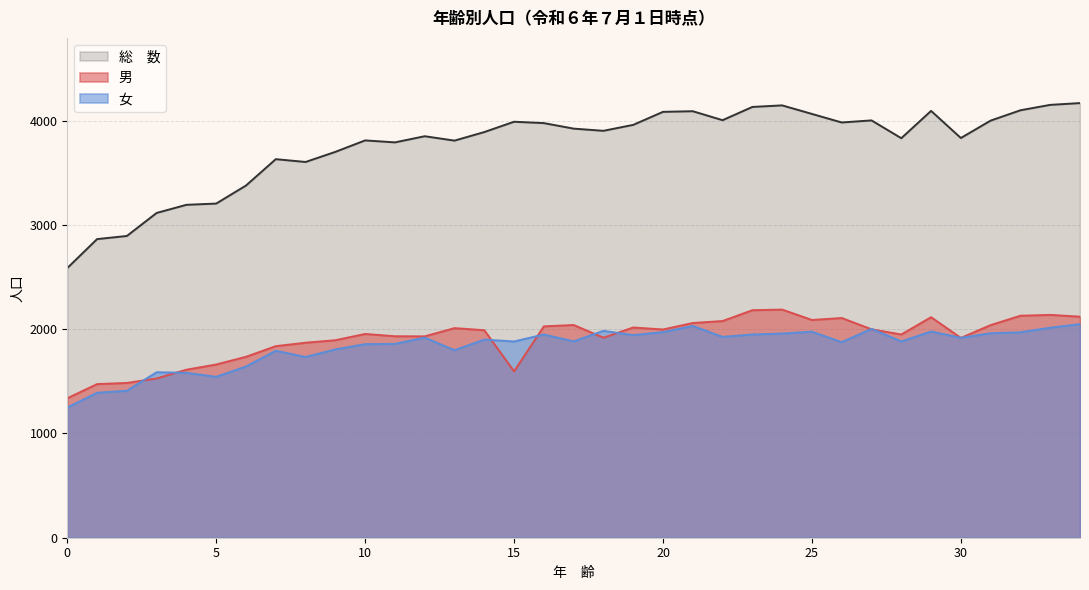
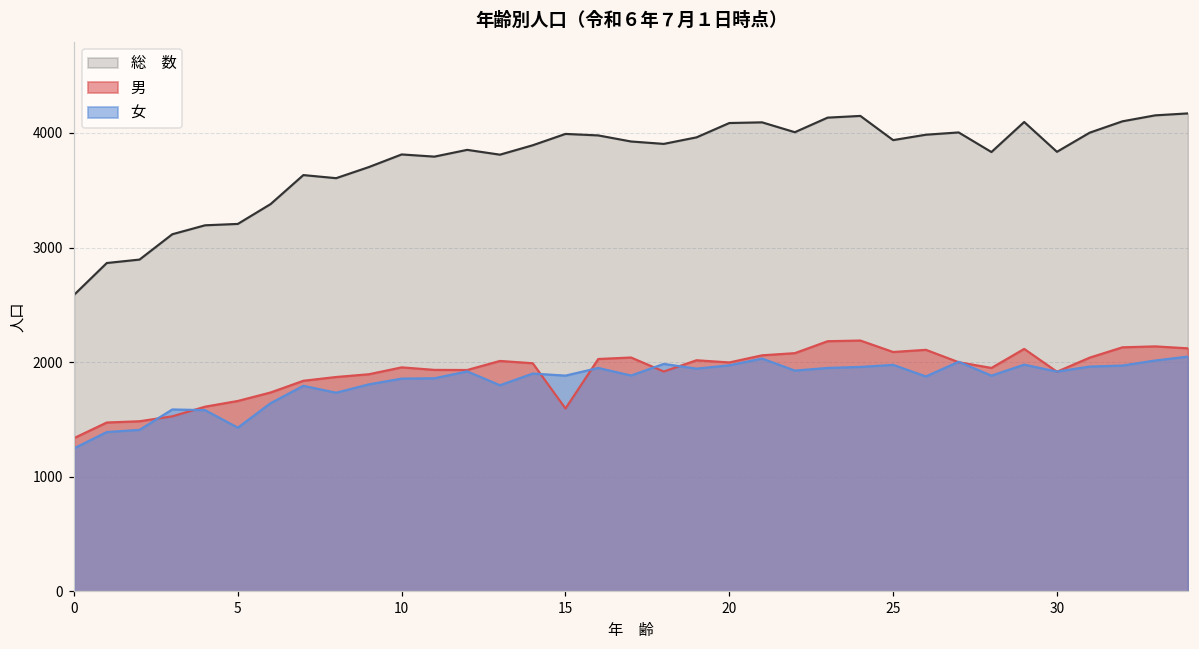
女, 5: 1540 -> 1430
総 数, 25: 4070 -> 3940
